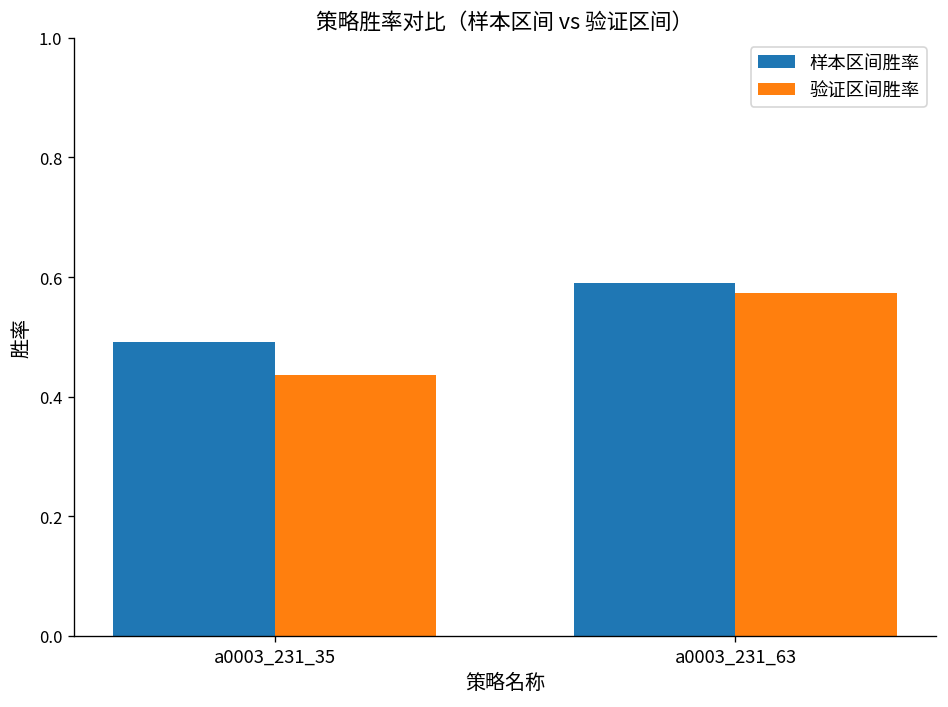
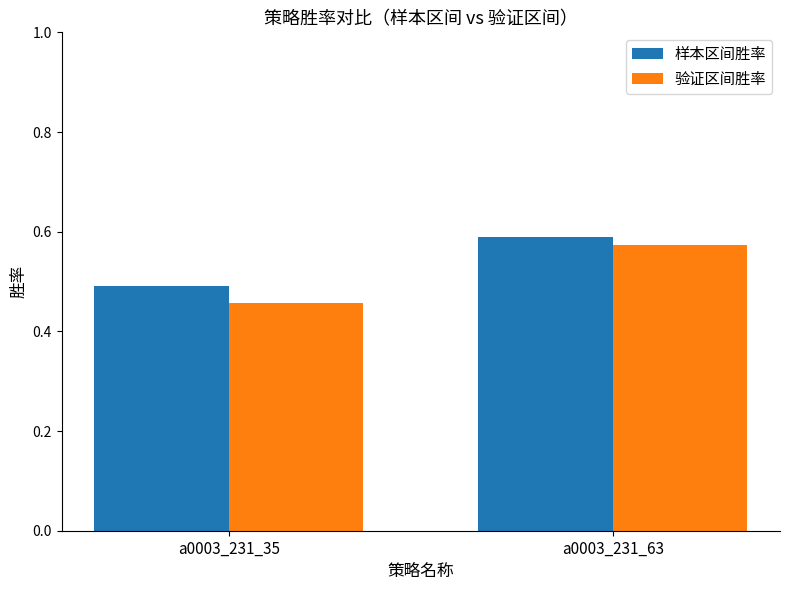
验证区间胜率, a0003_231_35: 0.44 -> 0.46
